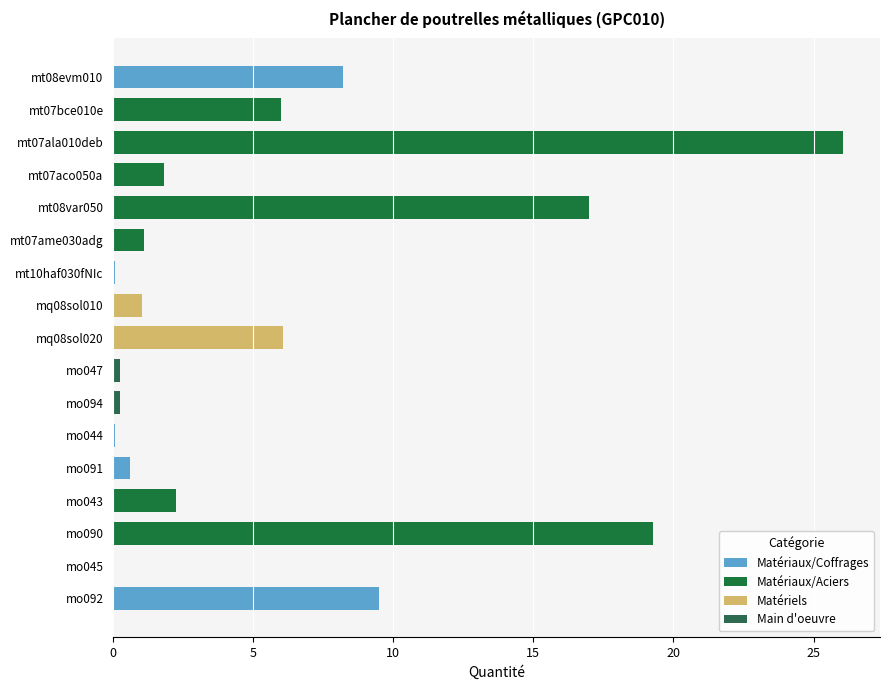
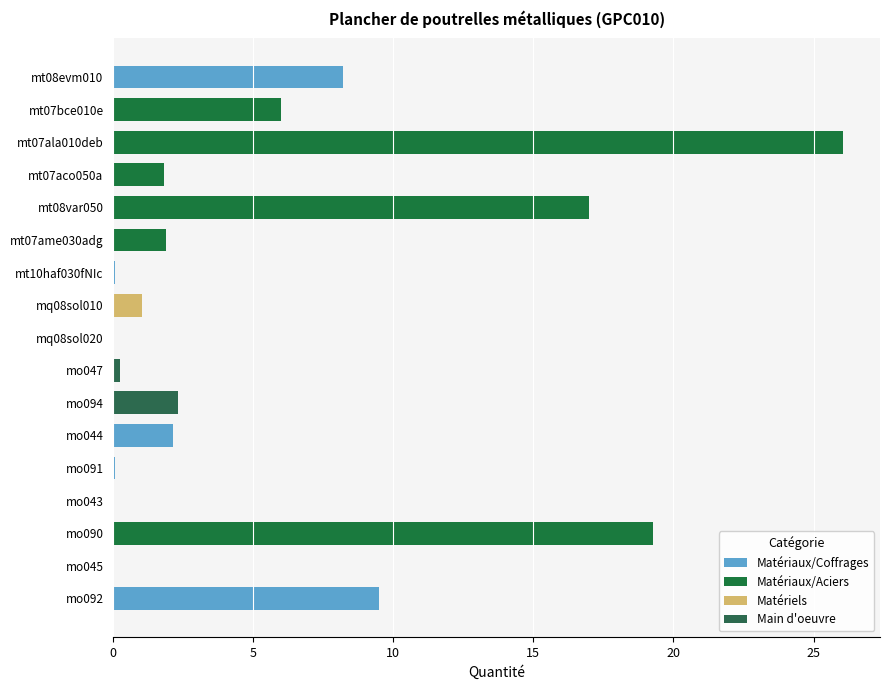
mt07ame030adg: 1.1 -> 1.9
mq08sol020: 6.1 -> 0.0
mo094: 0.2 -> 2.3
mo044: 0.1 -> 2.1
mo091: 0.6 -> 0.1
mo043: 2.2 -> 0.0
